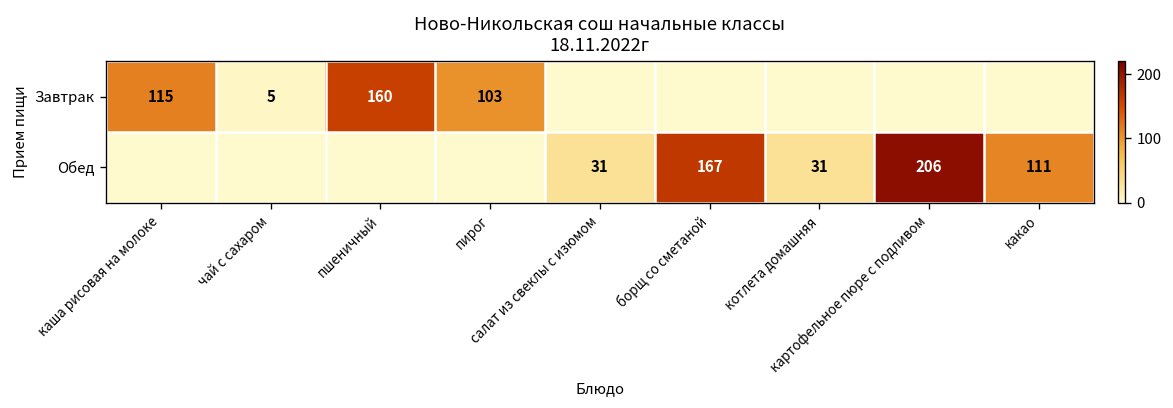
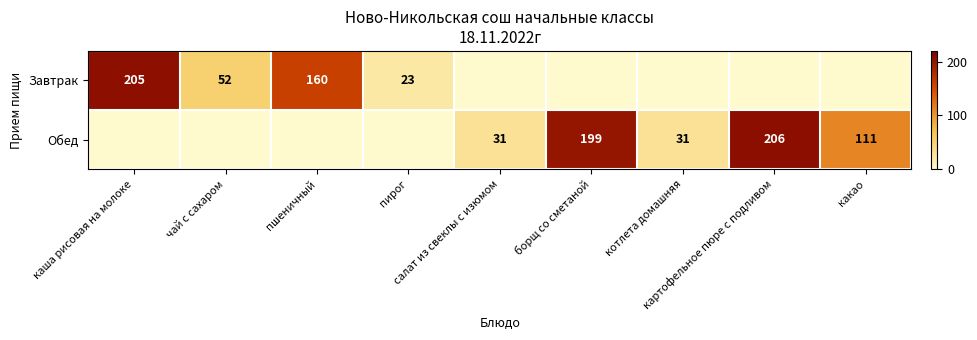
Завтрак, каша рисовая на молоке: 115 -> 205
Завтрак, чай с сахаром: 5 -> 52
Завтрак, пирог: 103 -> 23
Обед, борщ со сметаной: 167 -> 199
